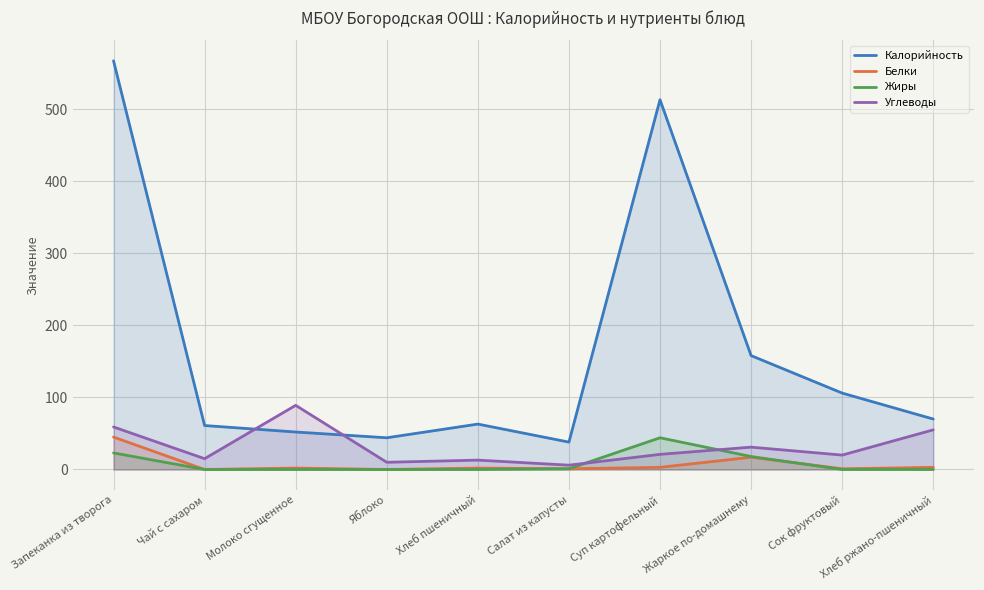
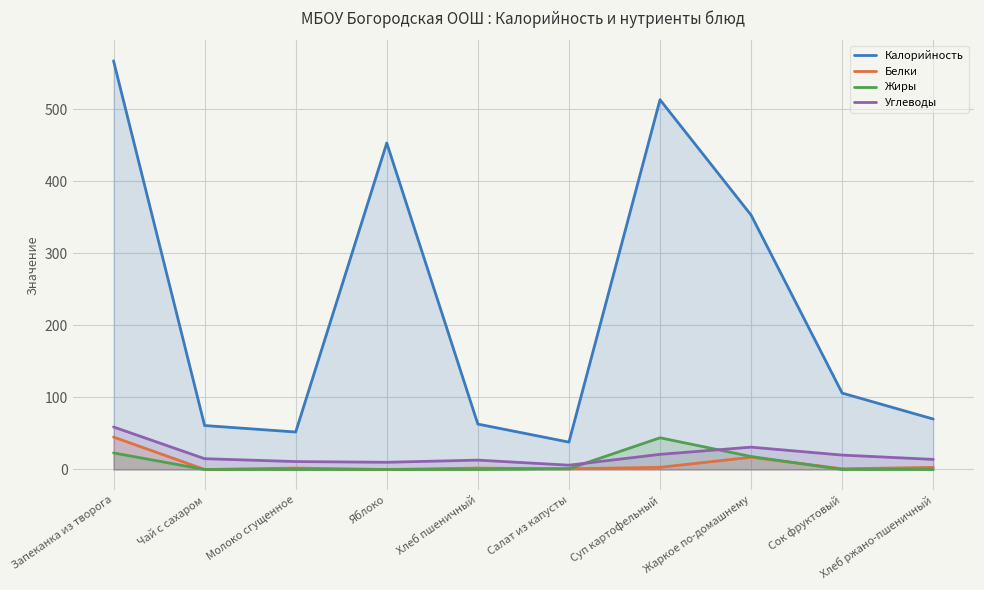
Углеводы, Молоко сгущенное: 90 -> 10
Калорийность, Яблоко: 40 -> 450
Калорийность, Жаркое по-домашнему: 160 -> 350
Углеводы, Хлеб ржано-пшеничный: 60 -> 10
